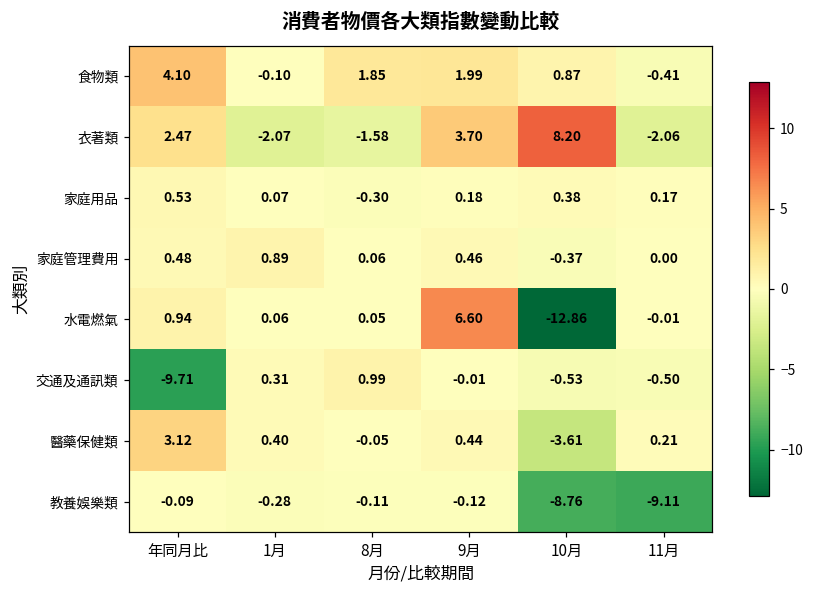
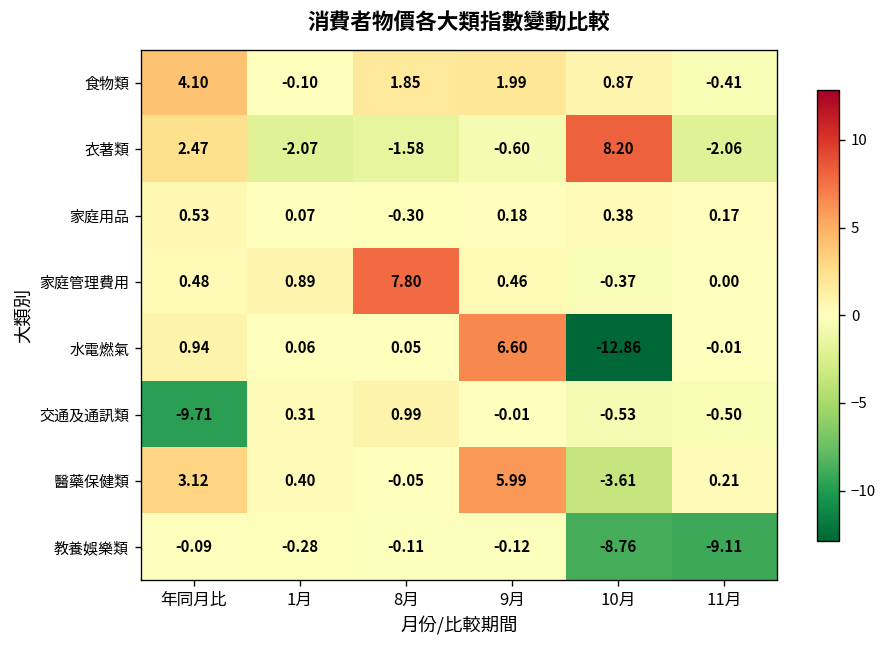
衣著類, 9月: 3.70 -> -0.60
家庭管理費用, 8月: 0.06 -> 7.80
醫藥保健類, 9月: 0.44 -> 5.99
